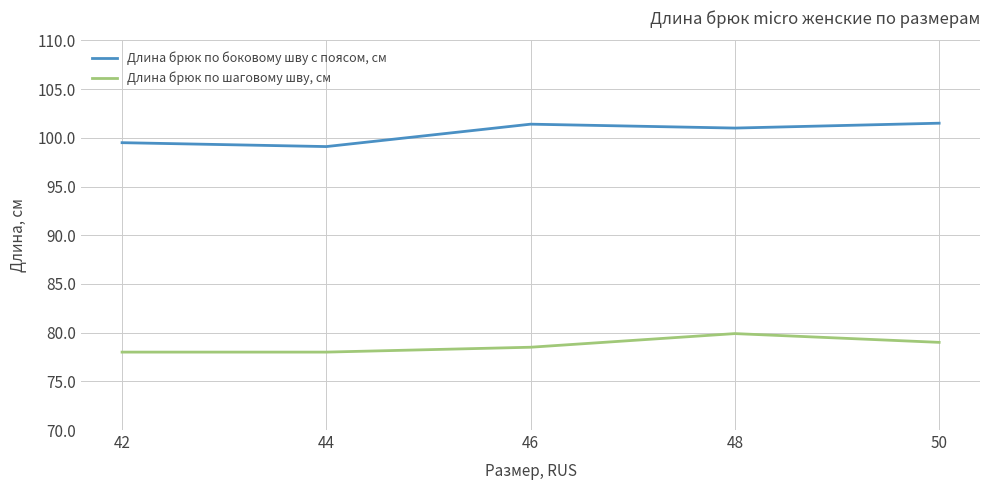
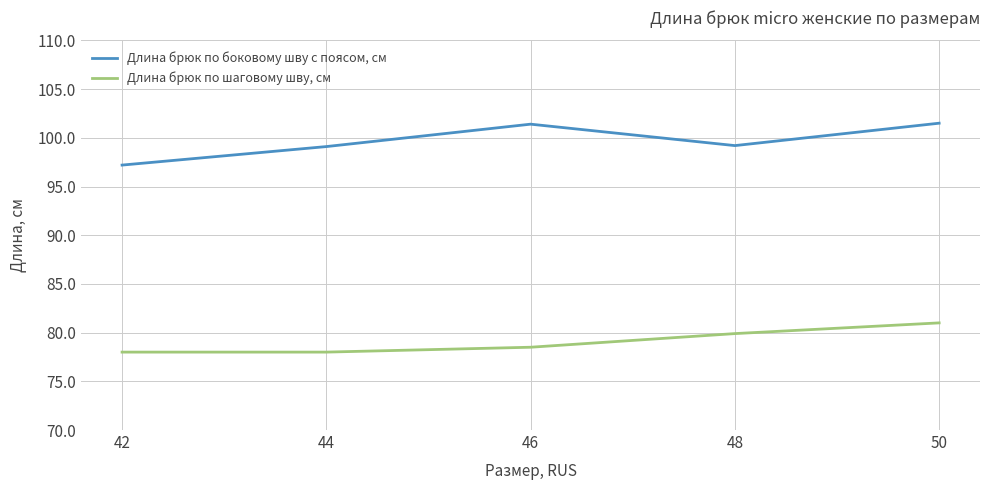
Длина брюк по боковому шву с поясом, см, 42: 100 -> 97
Длина брюк по боковому шву с поясом, см, 48: 101 -> 99
Длина брюк по шаговому шву, см, 50: 79 -> 81
